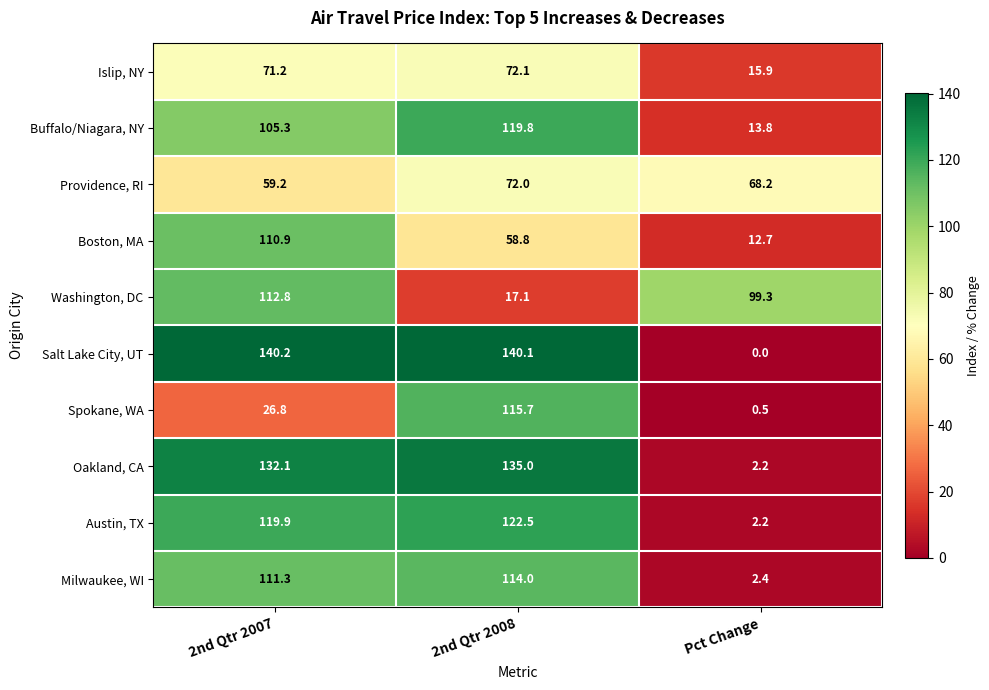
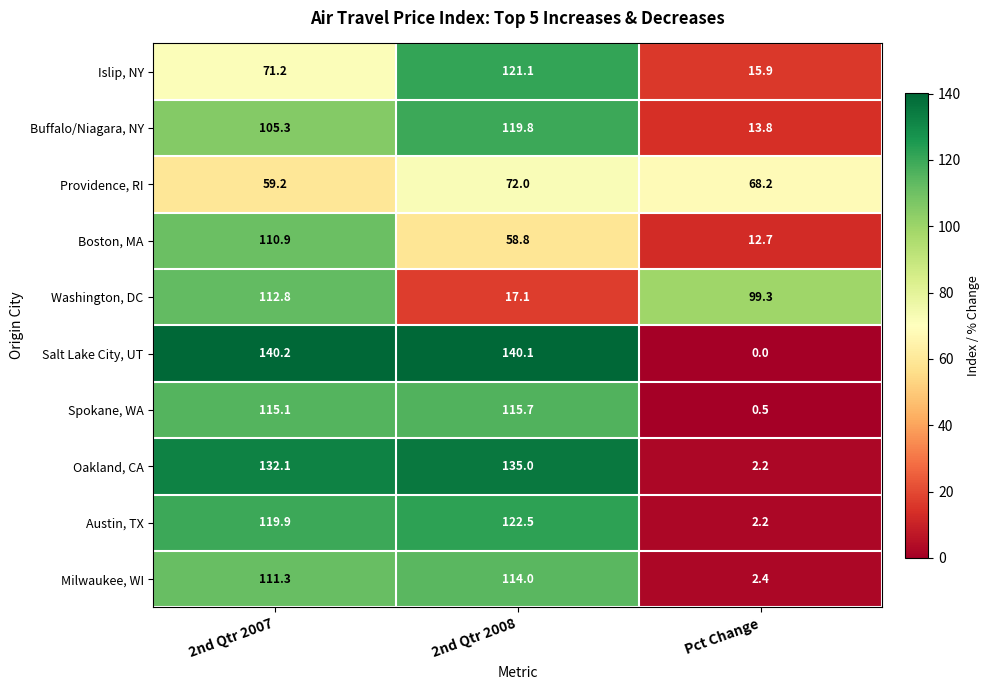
Islip, NY, 2nd Qtr 2008: 72.1 -> 121.1
Spokane, WA, 2nd Qtr 2007: 26.8 -> 115.1
